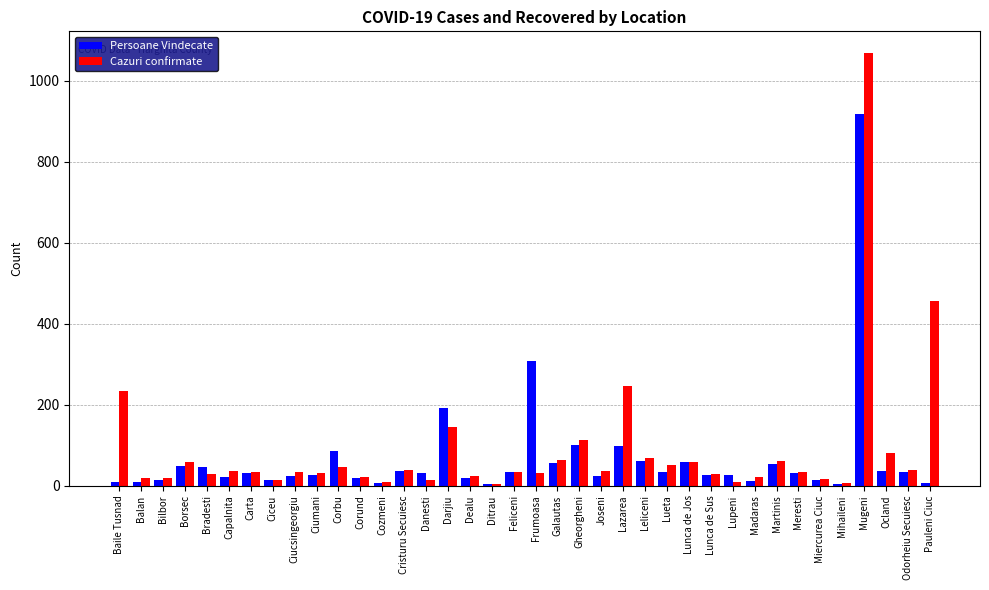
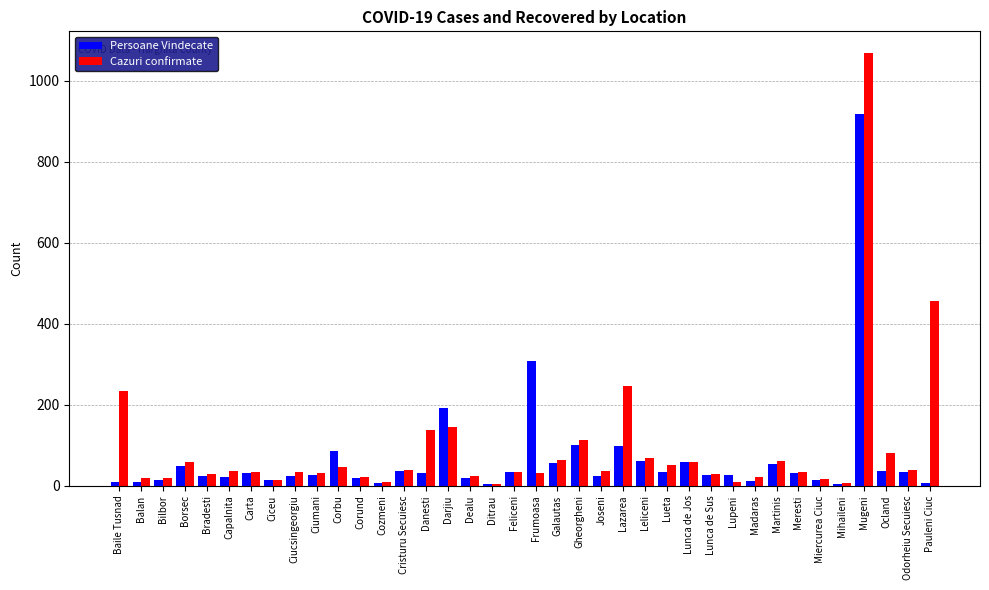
Persoane Vindecate, Bradesti: 50 -> 30
Cazuri confirmate, Danesti: 10 -> 140
